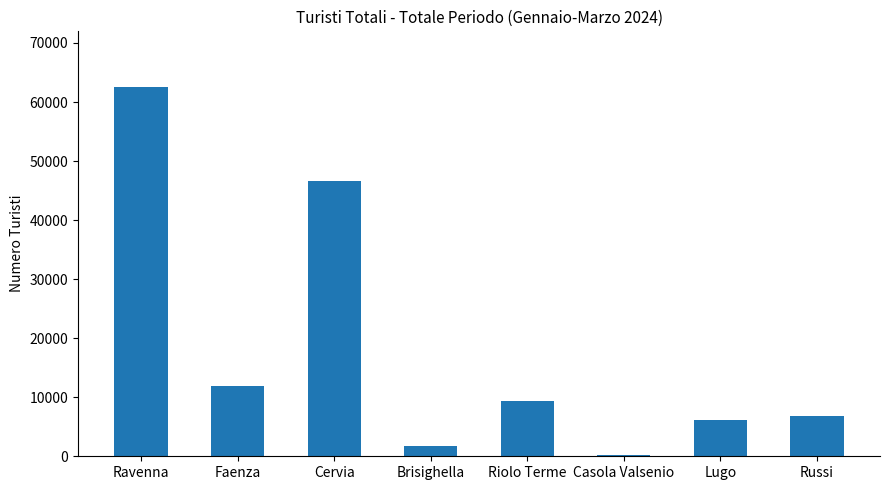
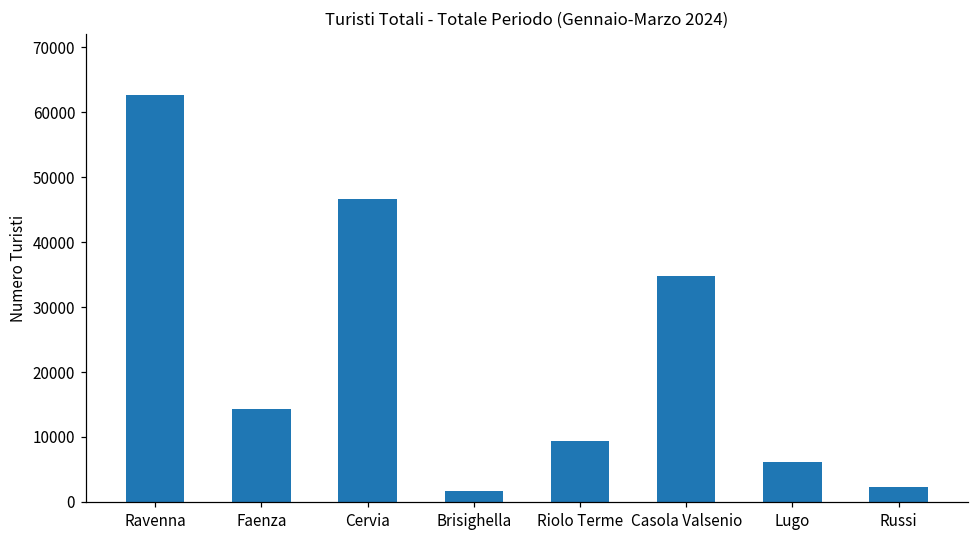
Faenza: 12000 -> 14000
Casola Valsenio: 0 -> 35000
Russi: 7000 -> 2000
